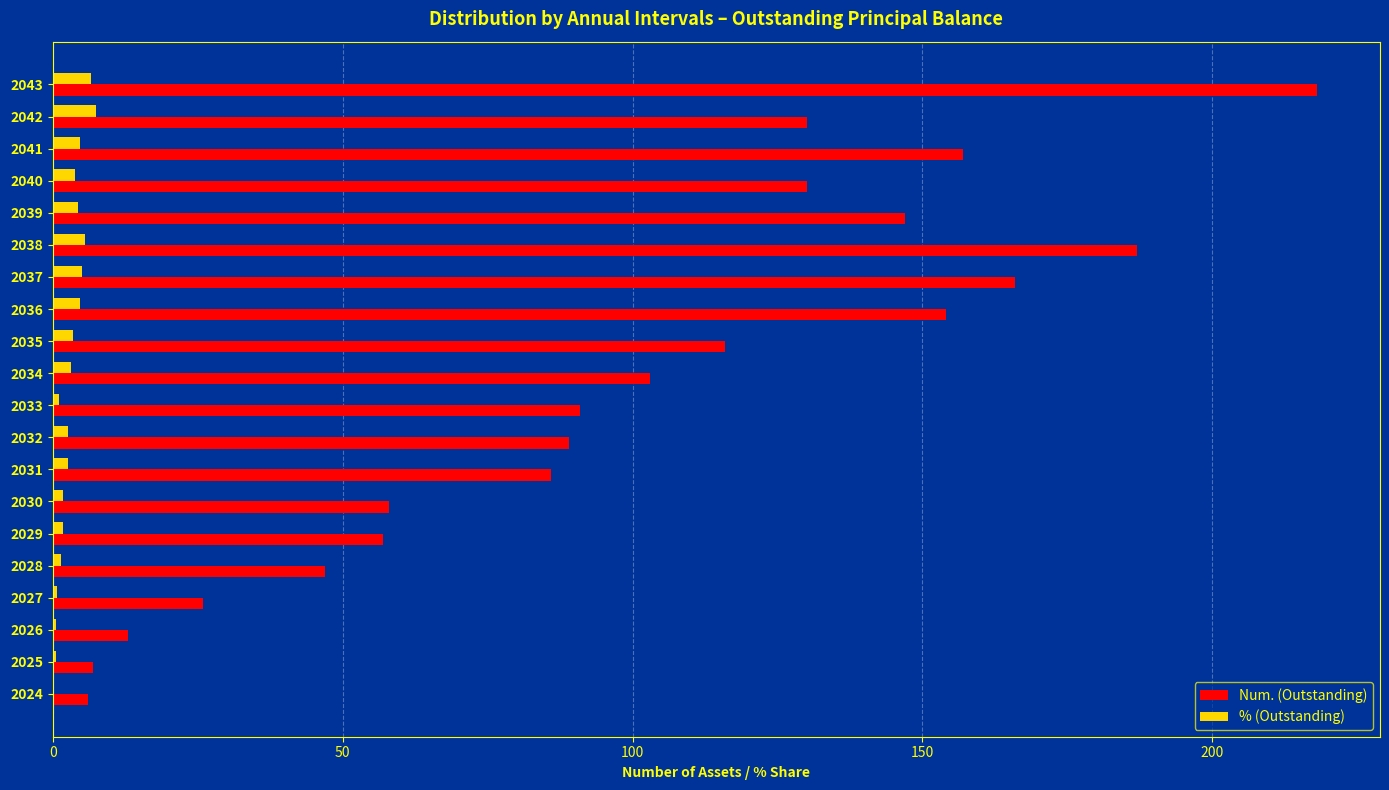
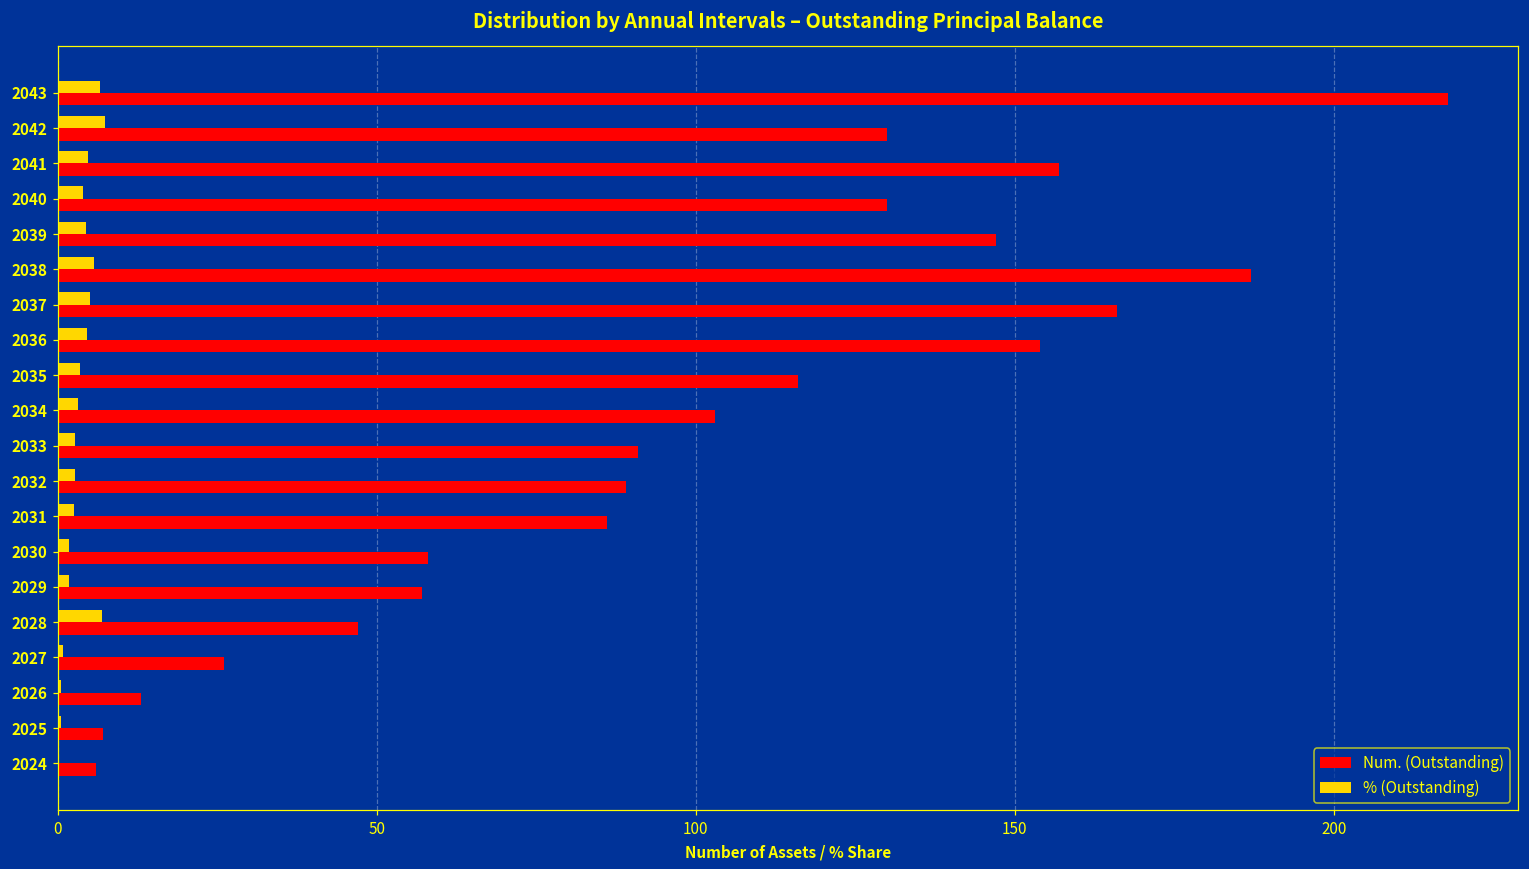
% (Outstanding), 2033: 1 -> 3
% (Outstanding), 2028: 1 -> 7
